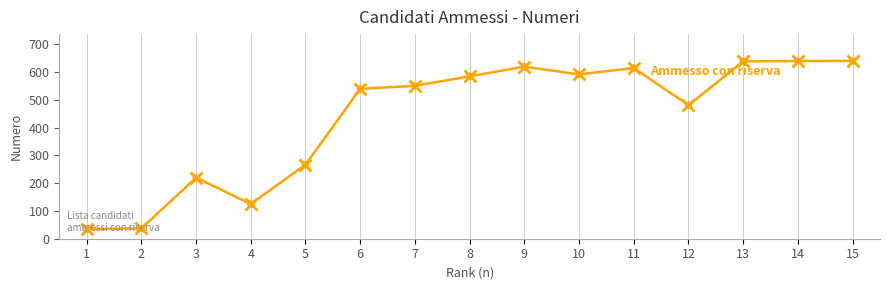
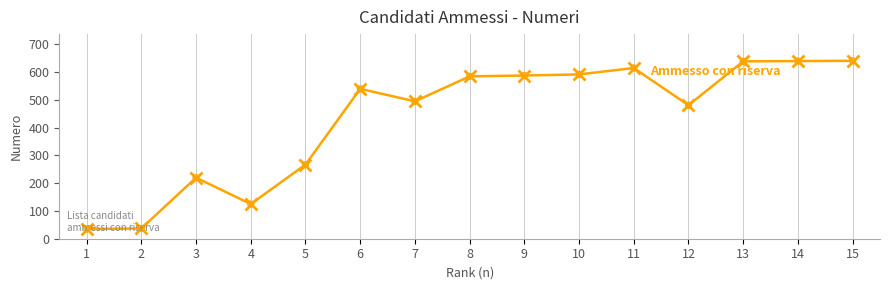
7: 550 -> 500
9: 620 -> 590
